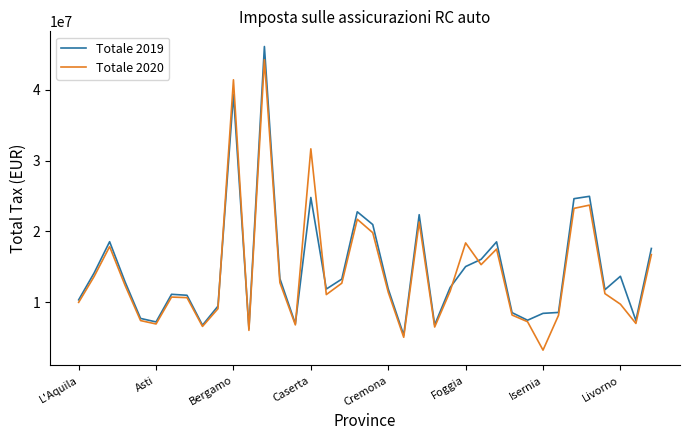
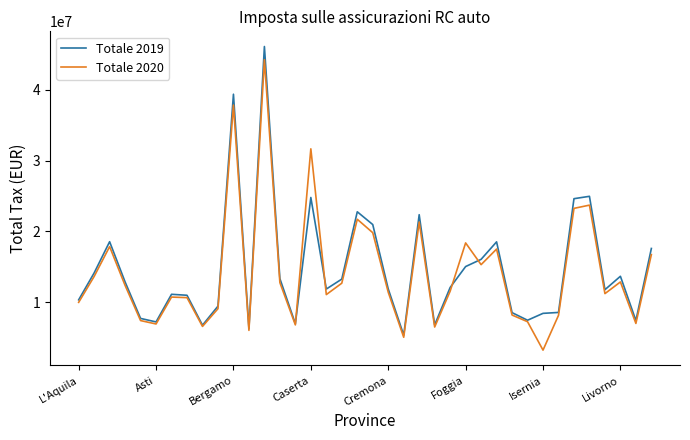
Totale 2020, Bergamo: 41000000 -> 38000000
Totale 2020, Livorno: 10000000 -> 13000000
